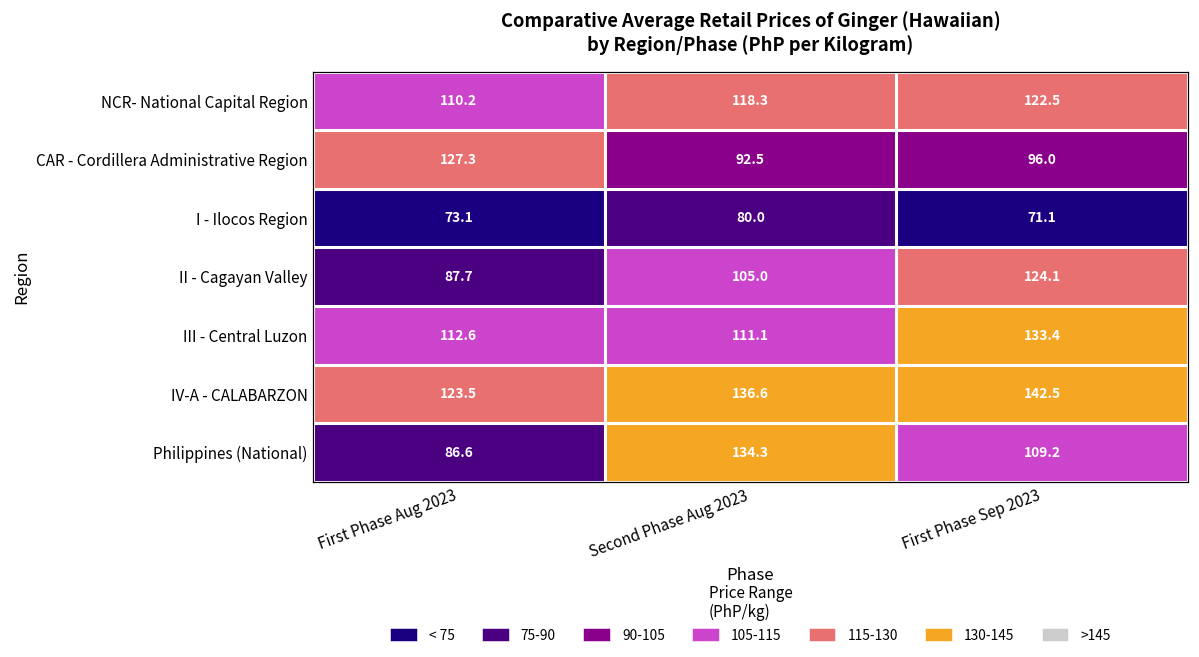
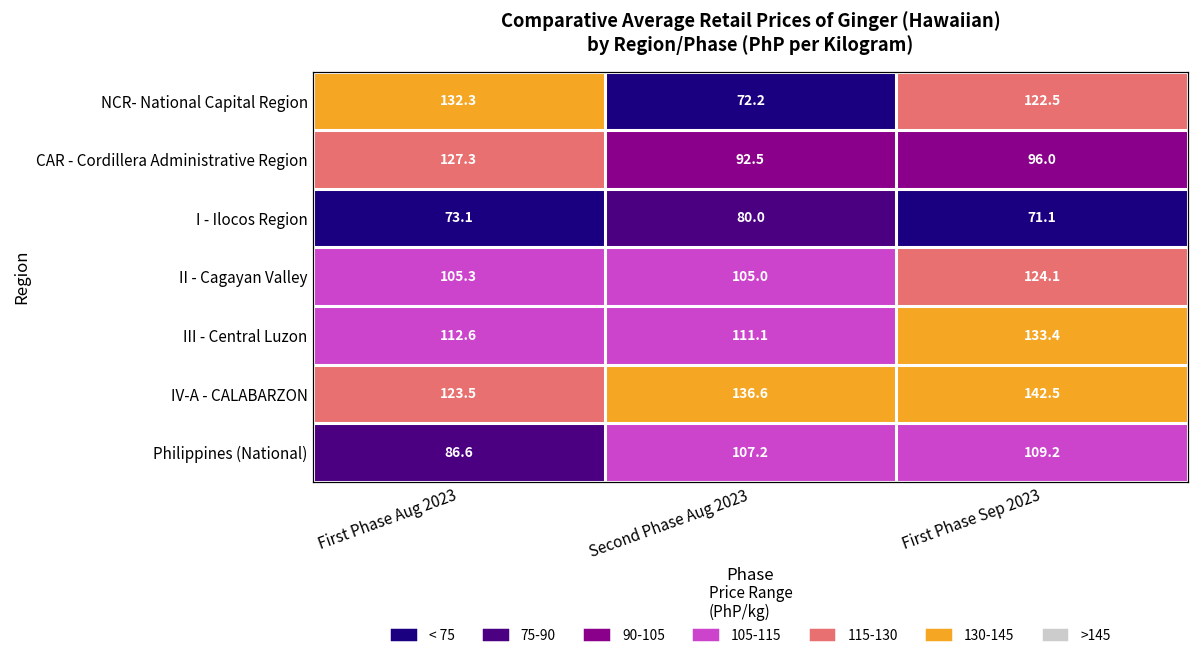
NCR- National Capital Region, First Phase Aug 2023: 110.2 -> 132.3
NCR- National Capital Region, Second Phase Aug 2023: 118.3 -> 72.2
II - Cagayan Valley, First Phase Aug 2023: 87.7 -> 105.3
Philippines (National), Second Phase Aug 2023: 134.3 -> 107.2
